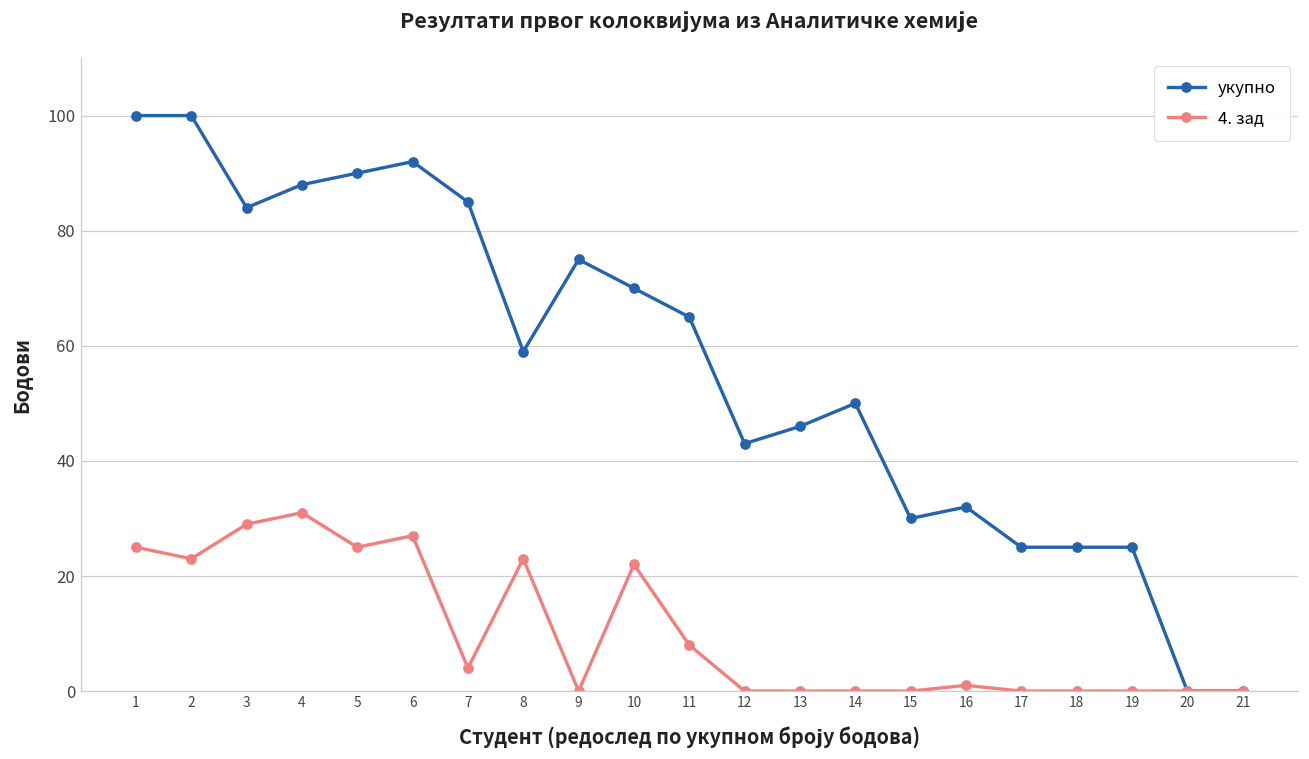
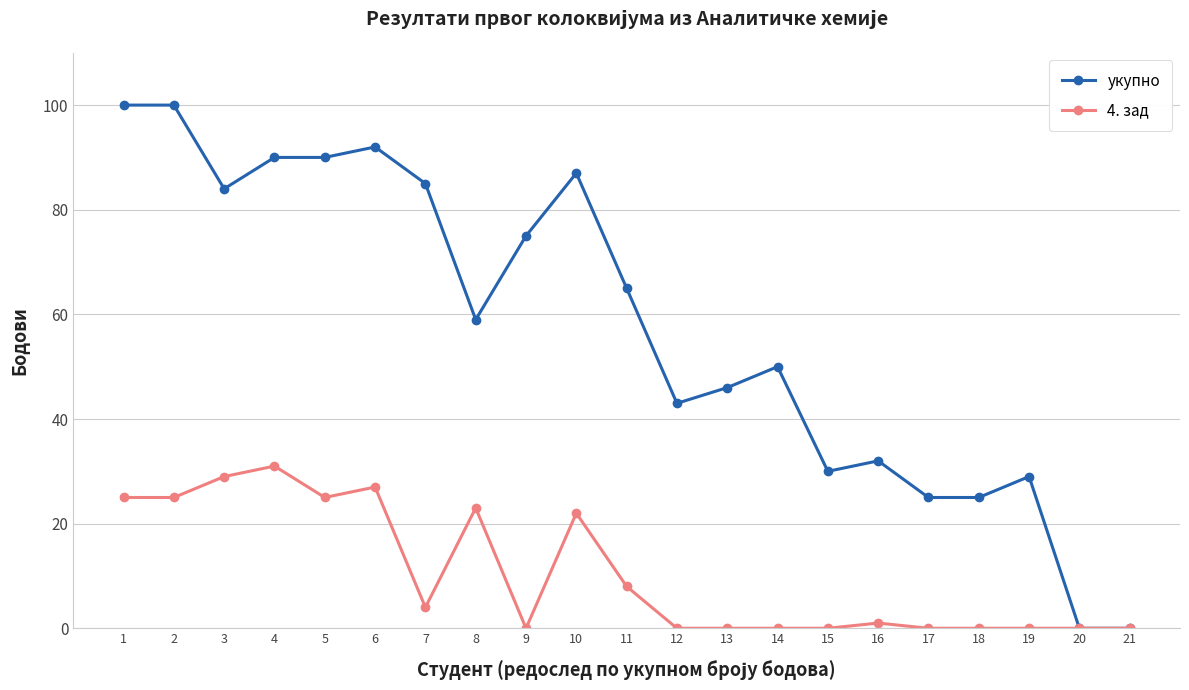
4. зад, 2: 23 -> 25
укупно, 4: 88 -> 90
укупно, 10: 70 -> 87
укупно, 19: 25 -> 29
